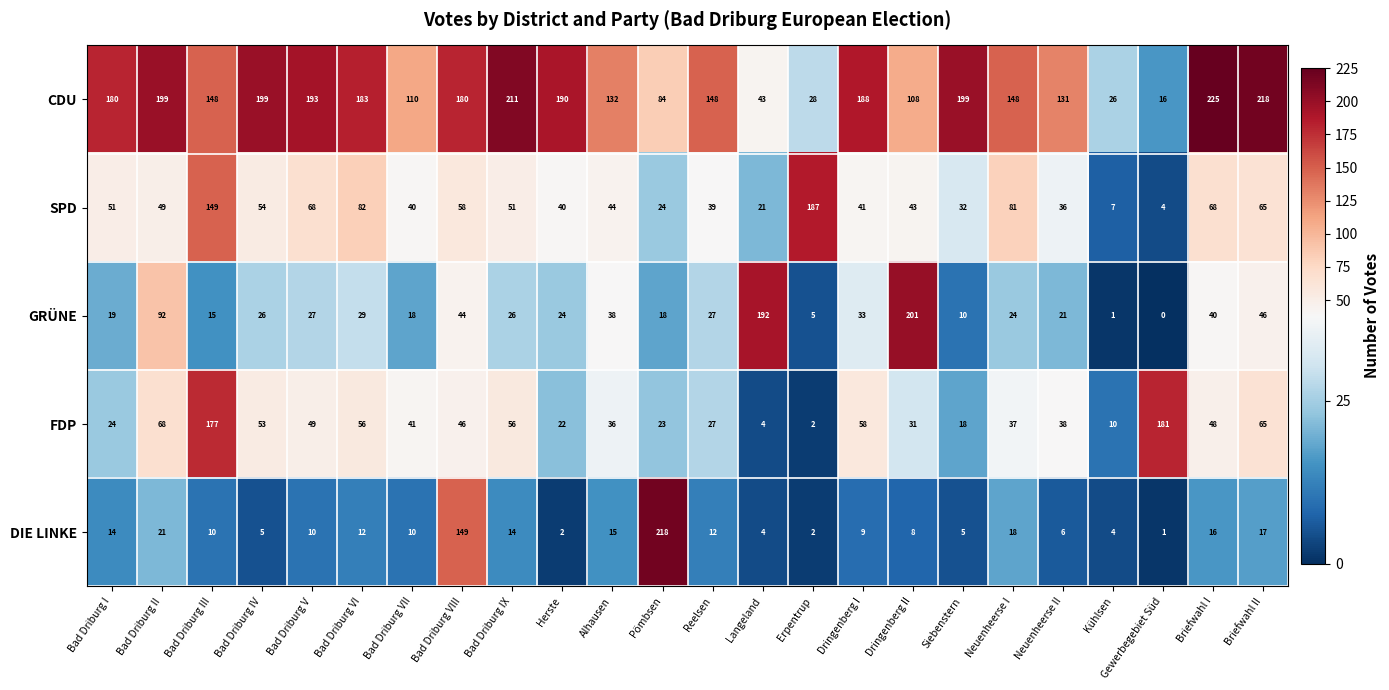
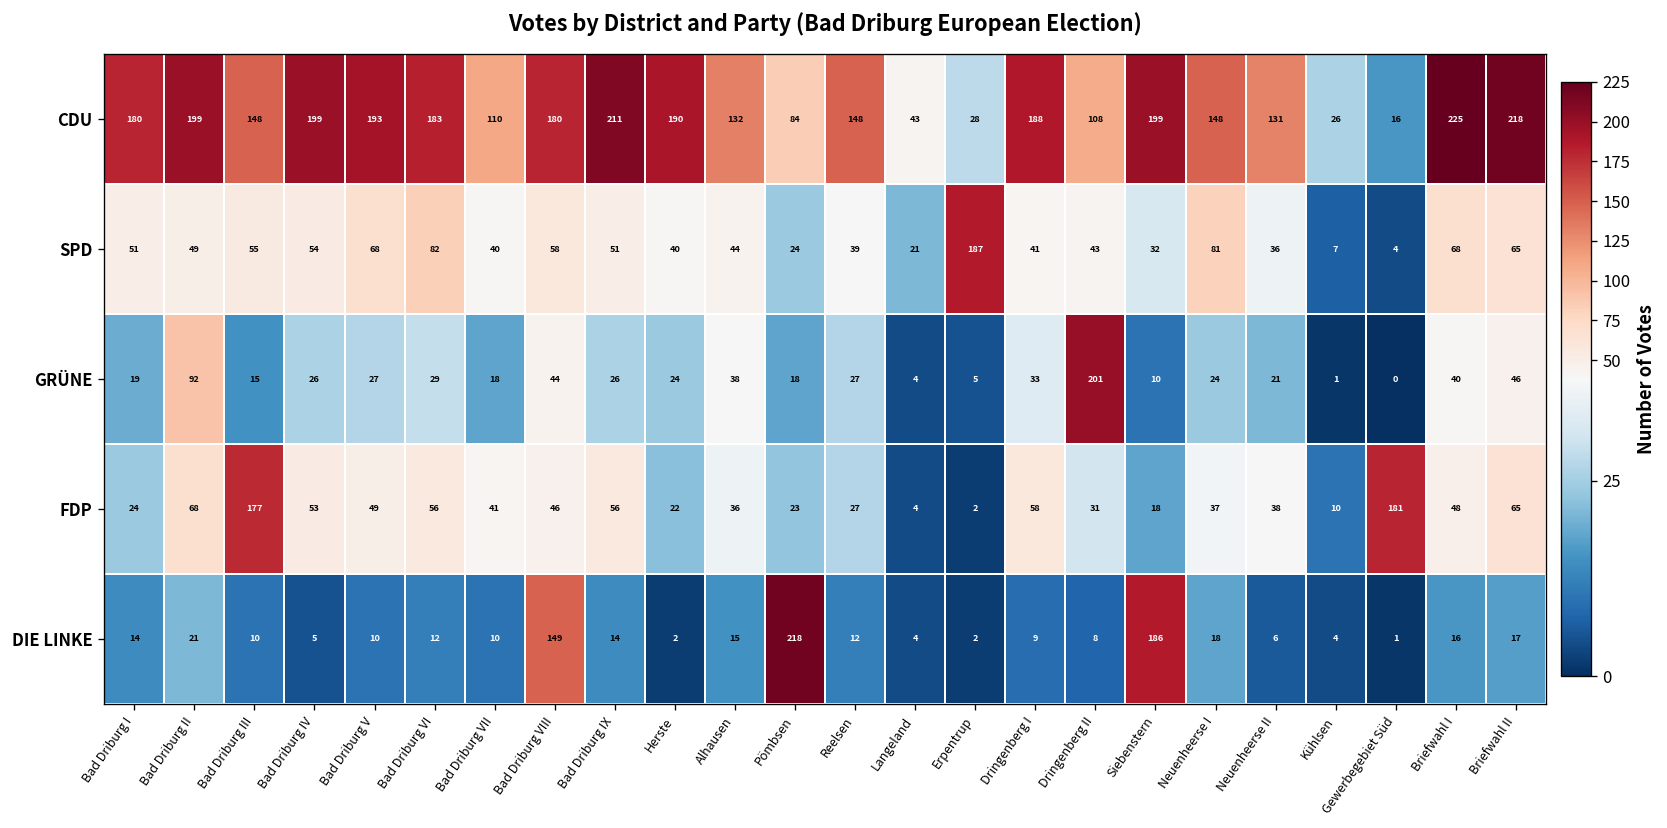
SPD, Bad Driburg III: 149 -> 55
GRÜNE, Langeland: 192 -> 4
DIE LINKE, Siebenstern: 5 -> 186
